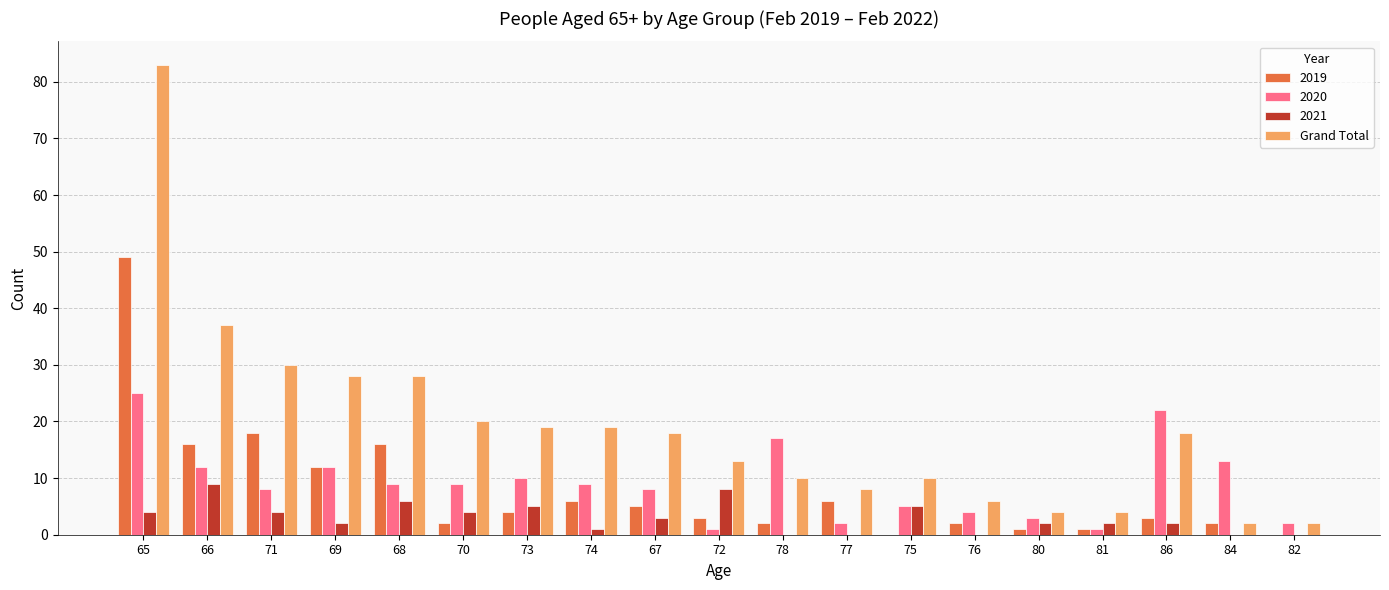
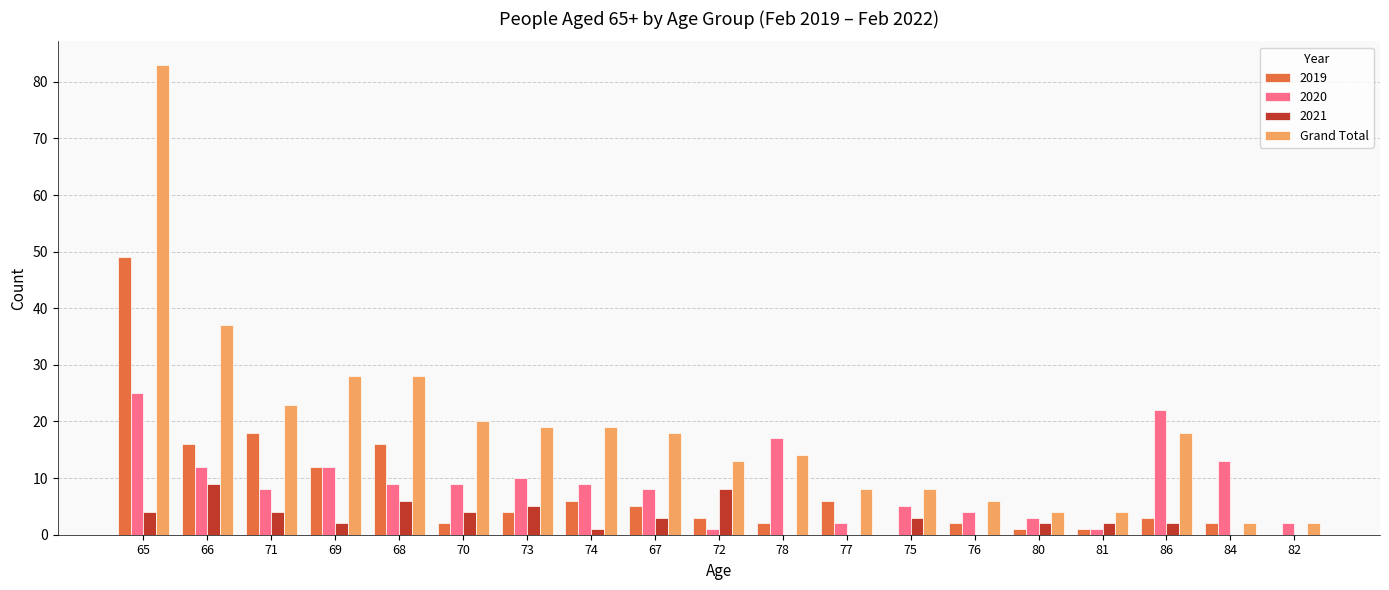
Grand Total, 71: 30 -> 23
Grand Total, 78: 10 -> 14
2021, 75: 5 -> 3
Grand Total, 75: 10 -> 8
